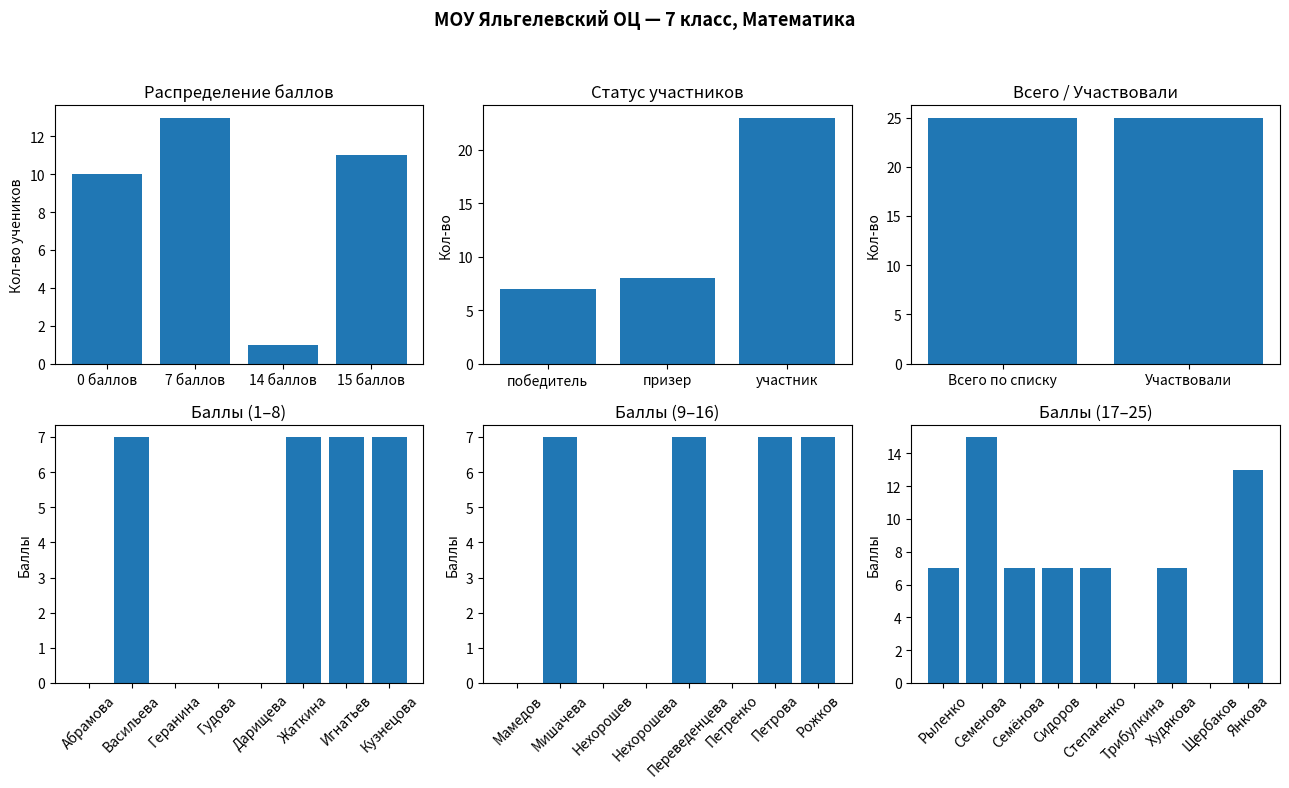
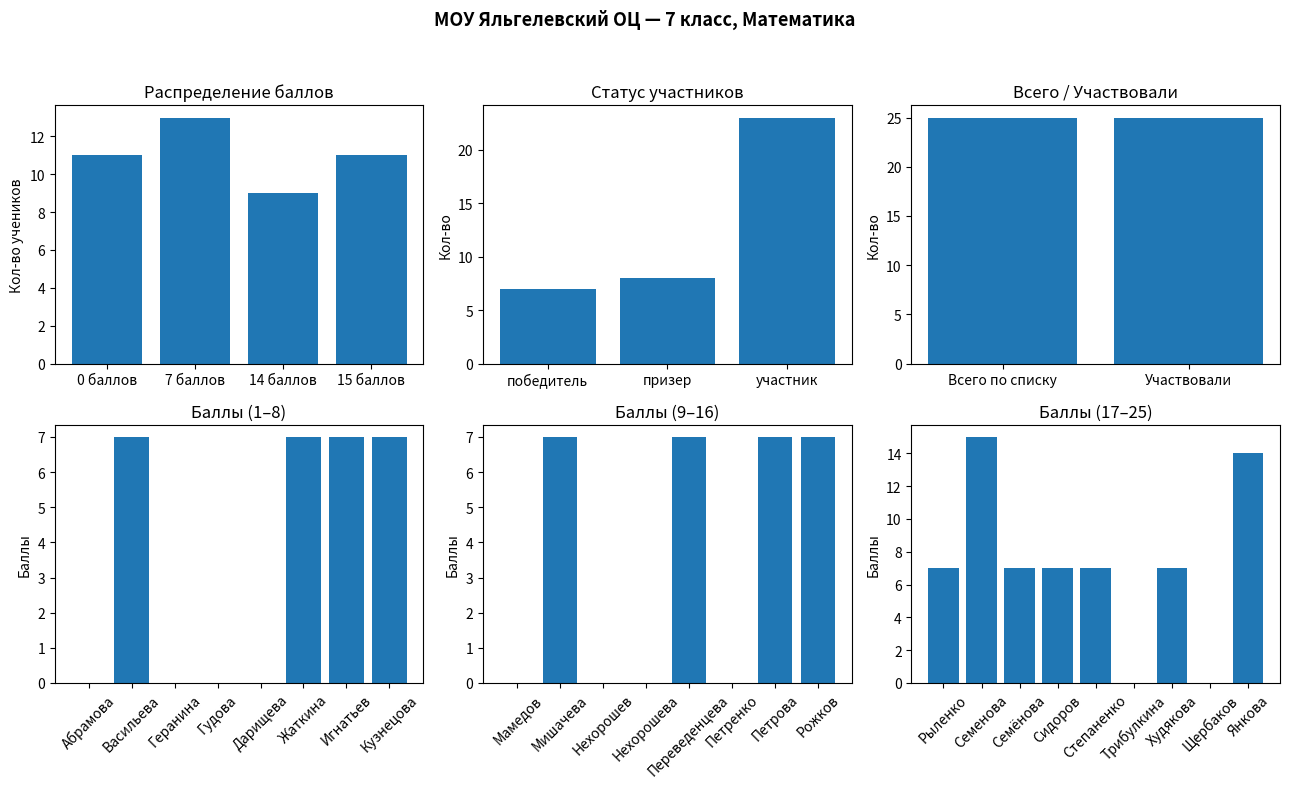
Распределение баллов, 0 баллов: 10 -> 11
Распределение баллов, 14 баллов: 1 -> 9
Баллы (17–25), Янкова: 13 -> 14
